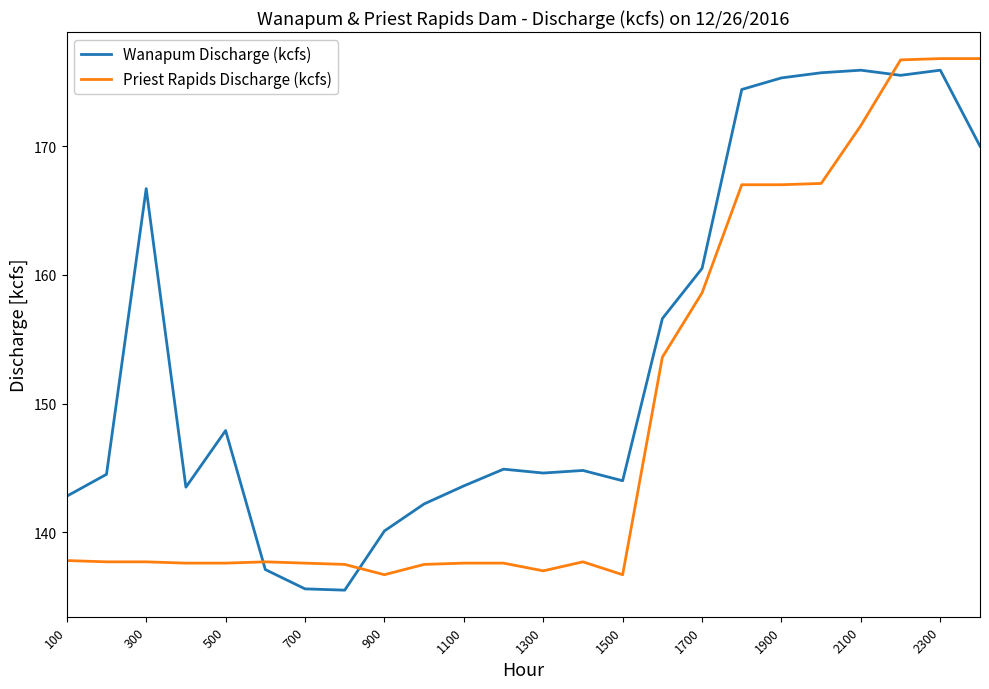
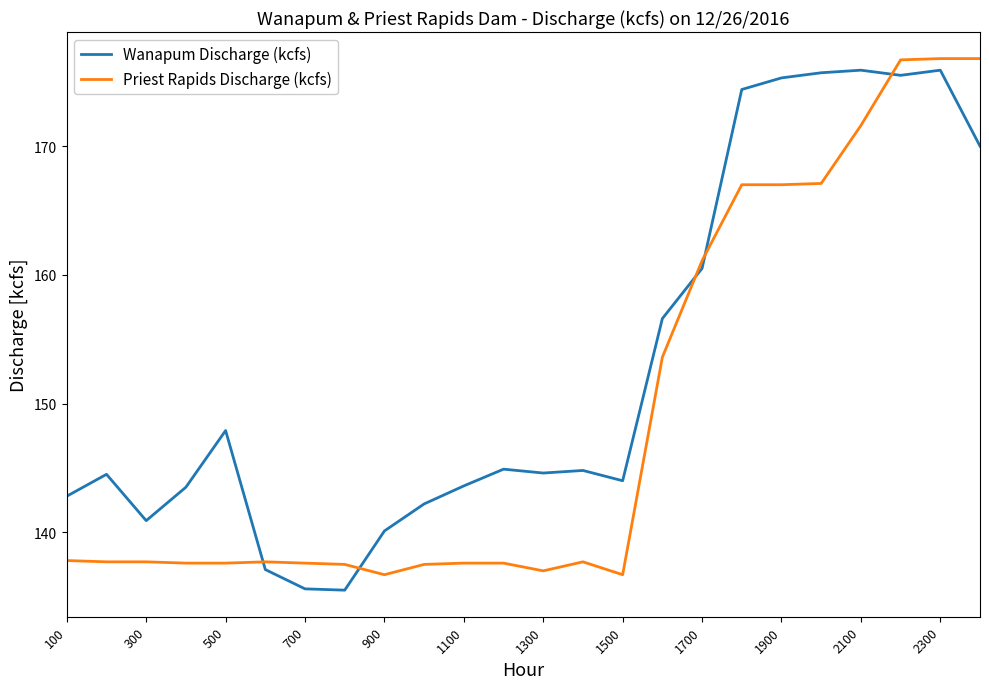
Wanapum Discharge (kcfs), 300: 166.7 -> 140.9
Priest Rapids Discharge (kcfs), 1700: 158.6 -> 161.1
